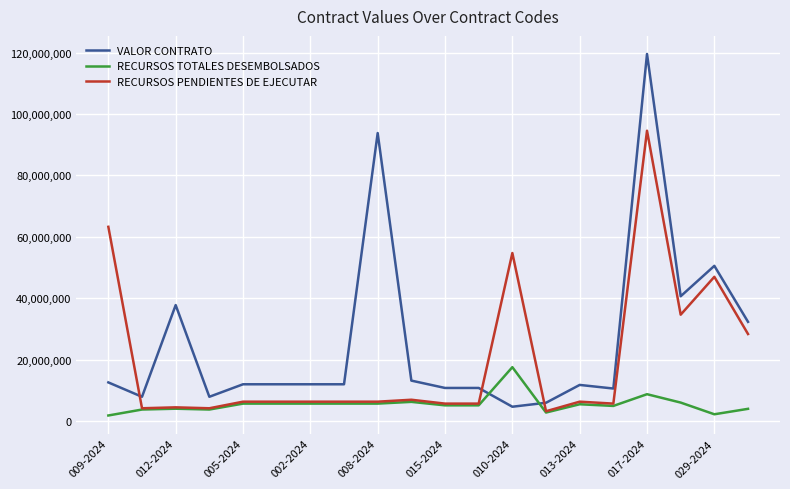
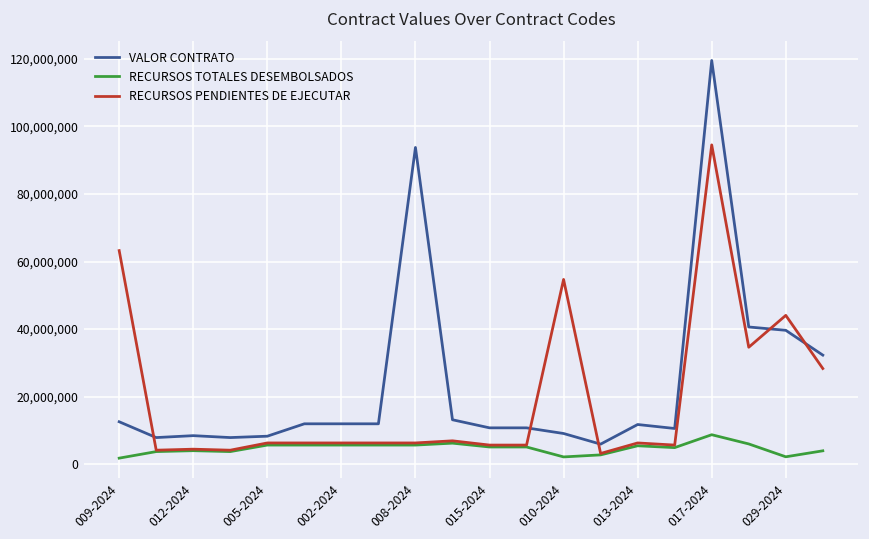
VALOR CONTRATO, 012-2024: 38,000,000 -> 8,000,000
VALOR CONTRATO, 005-2024: 12,000,000 -> 8,000,000
VALOR CONTRATO, 010-2024: 5,000,000 -> 9,000,000
RECURSOS TOTALES DESEMBOLSADOS, 010-2024: 18,000,000 -> 2,000,000
VALOR CONTRATO, 029-2024: 51,000,000 -> 40,000,000
RECURSOS PENDIENTES DE EJECUTAR, 029-2024: 47,000,000 -> 44,000,000
